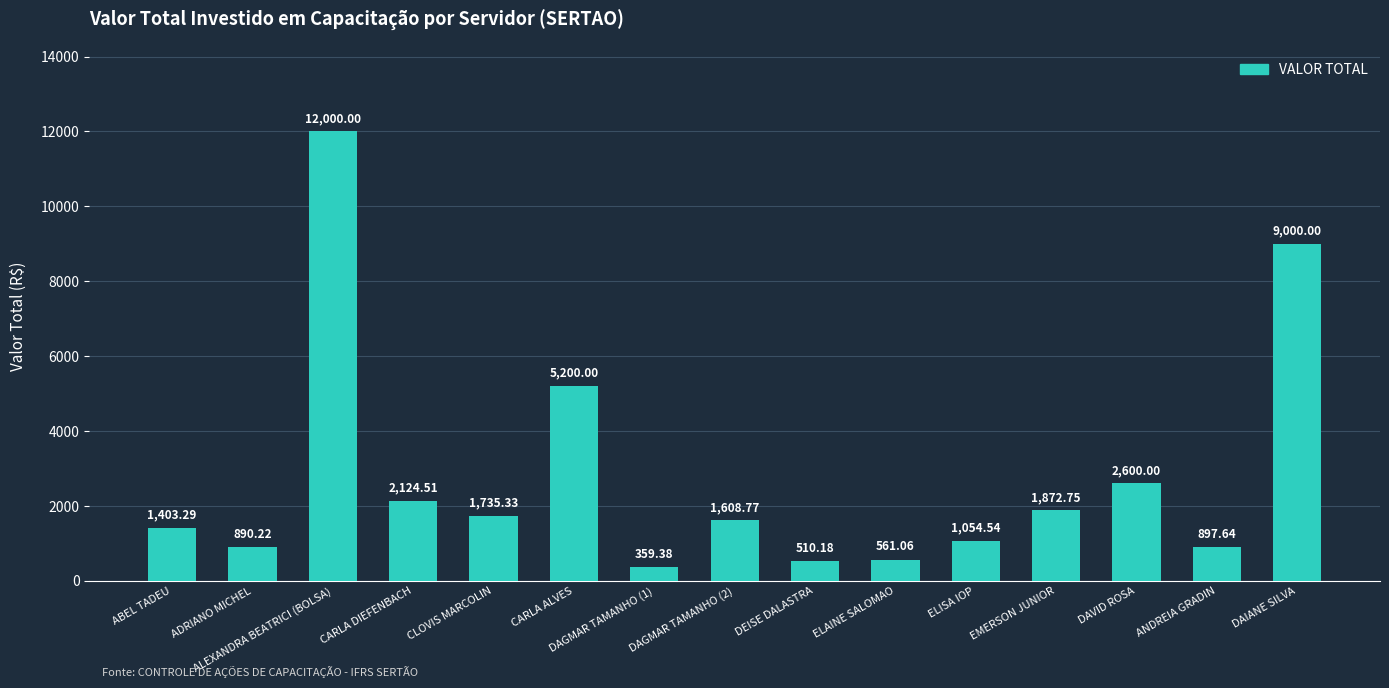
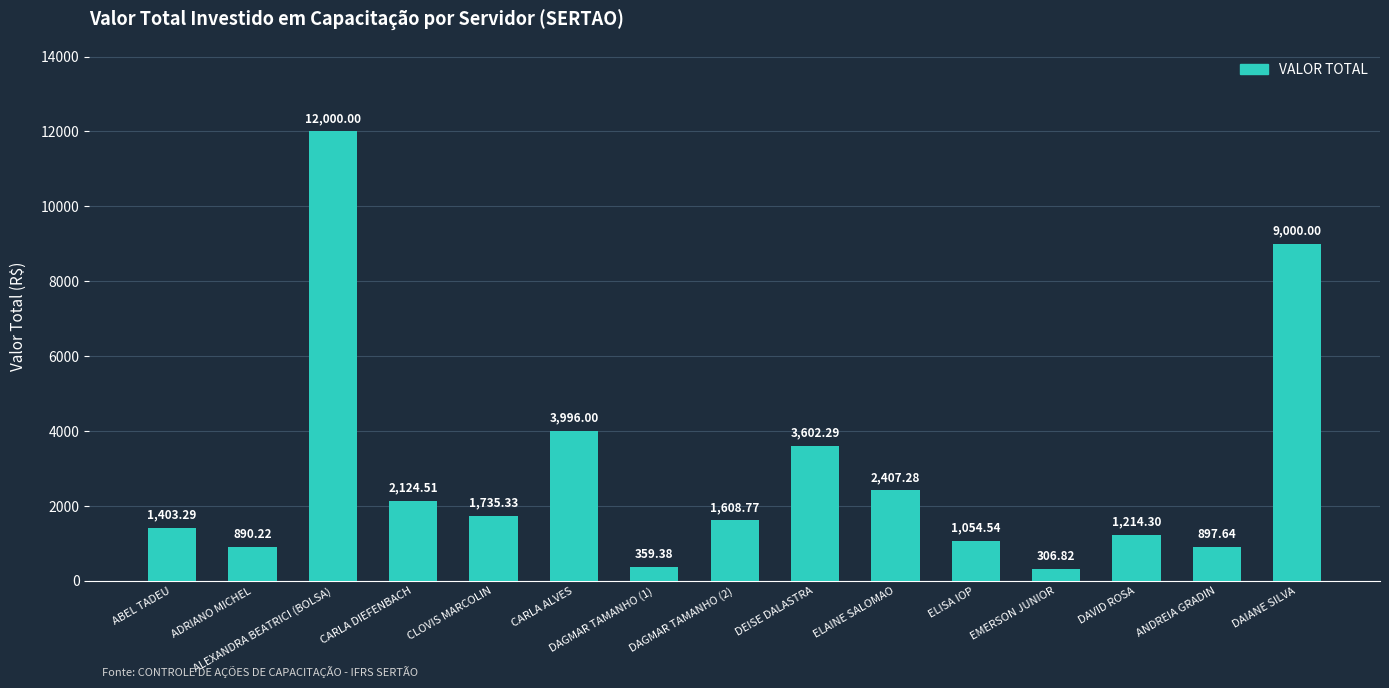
CARLA ALVES: 5,200.00 -> 3,996.00
DEISE DALASTRA: 510.18 -> 3,602.29
ELAINE SALOMAO: 561.06 -> 2,407.28
EMERSON JUNIOR: 1,872.75 -> 306.82
DAVID ROSA: 2,600.00 -> 1,214.30
